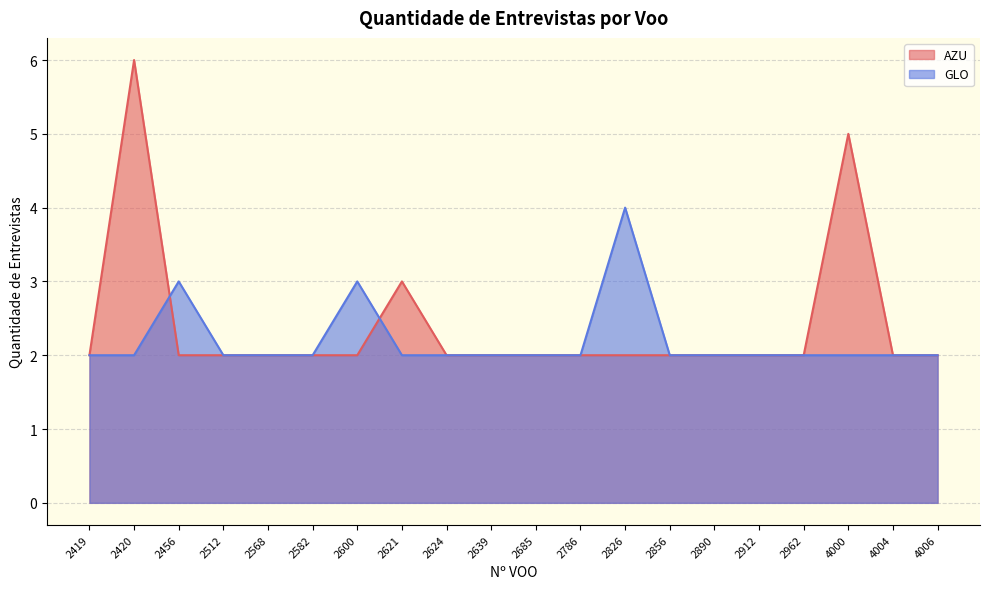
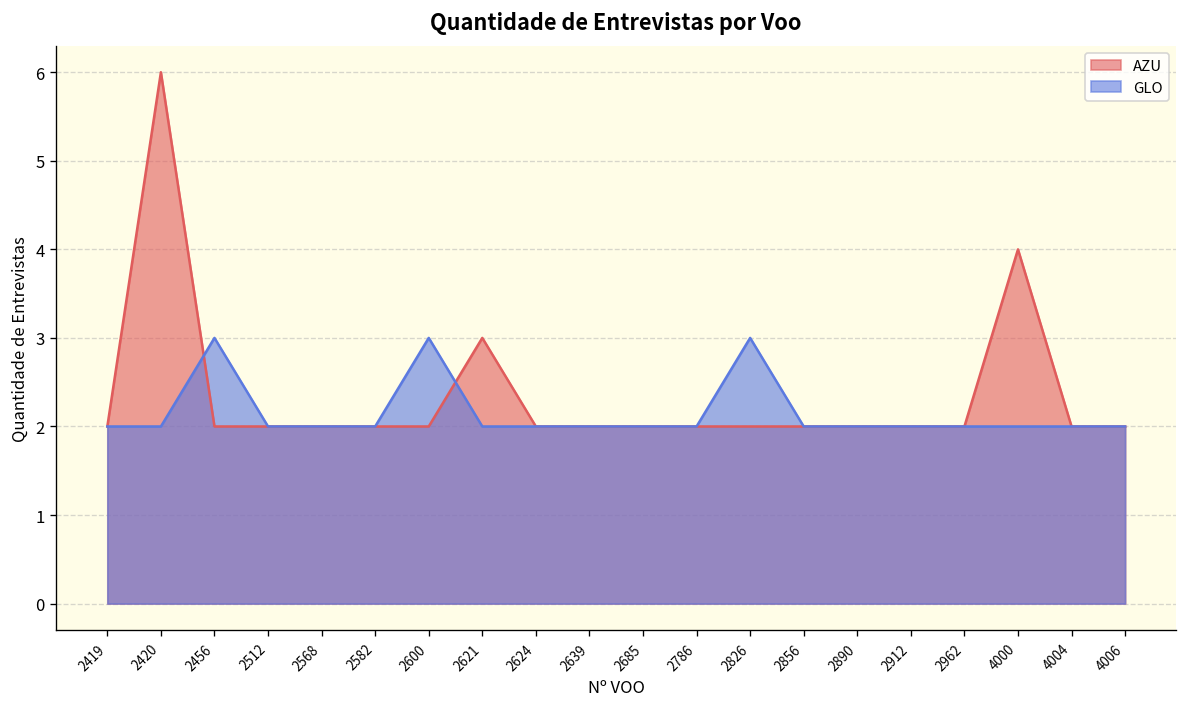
GLO, 2826: 4 -> 3
AZU, 4000: 5 -> 4
